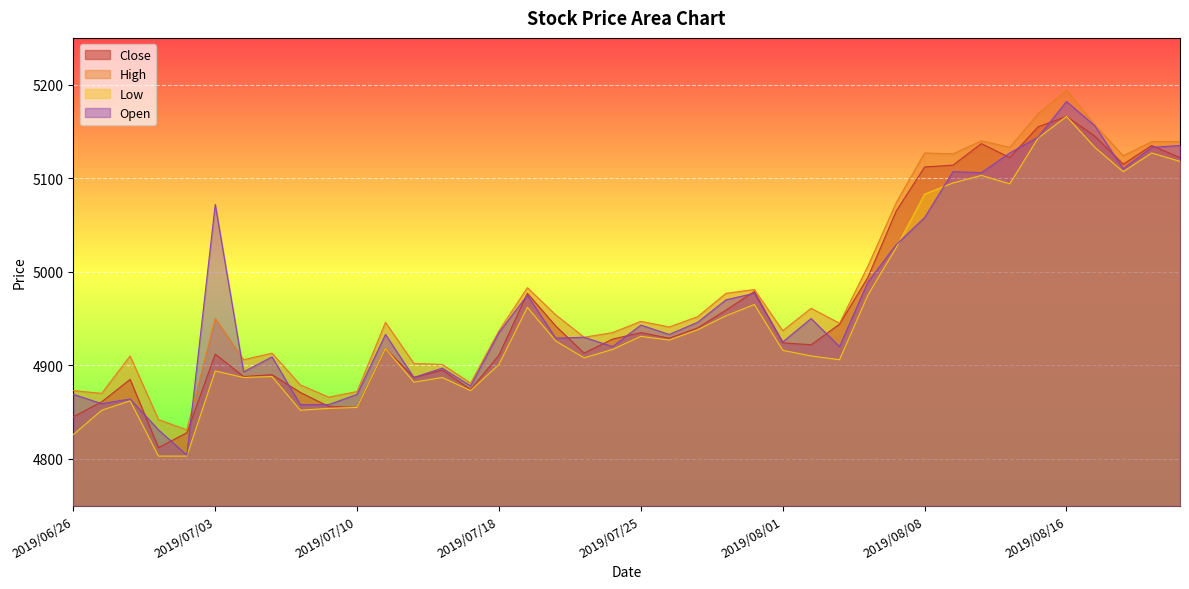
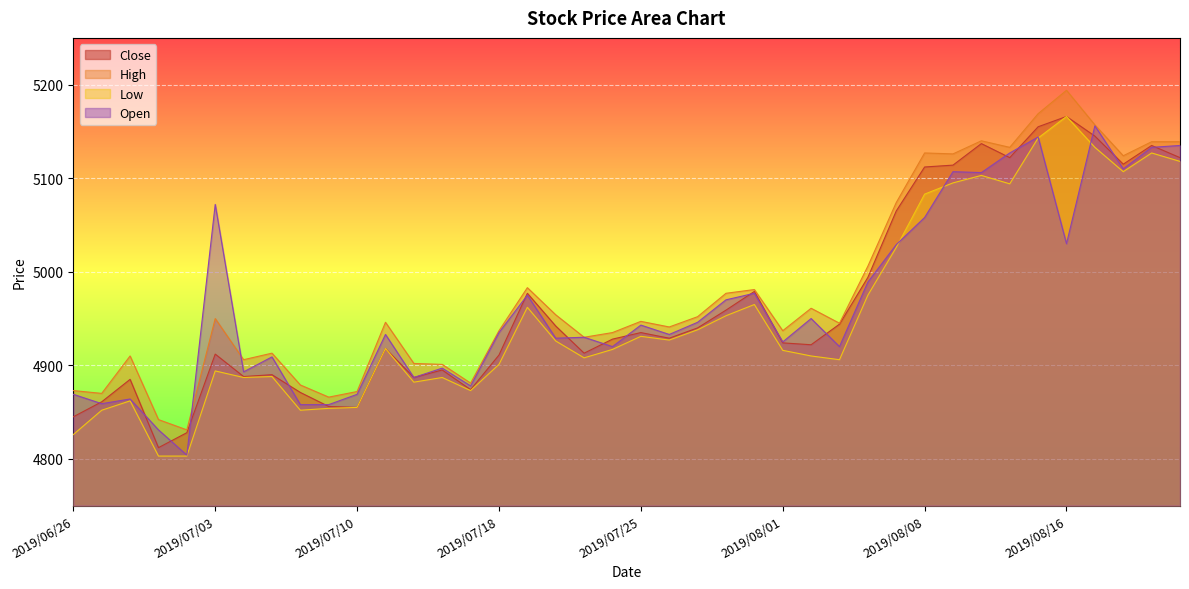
Open, 2019/08/16: 5180 -> 5030
